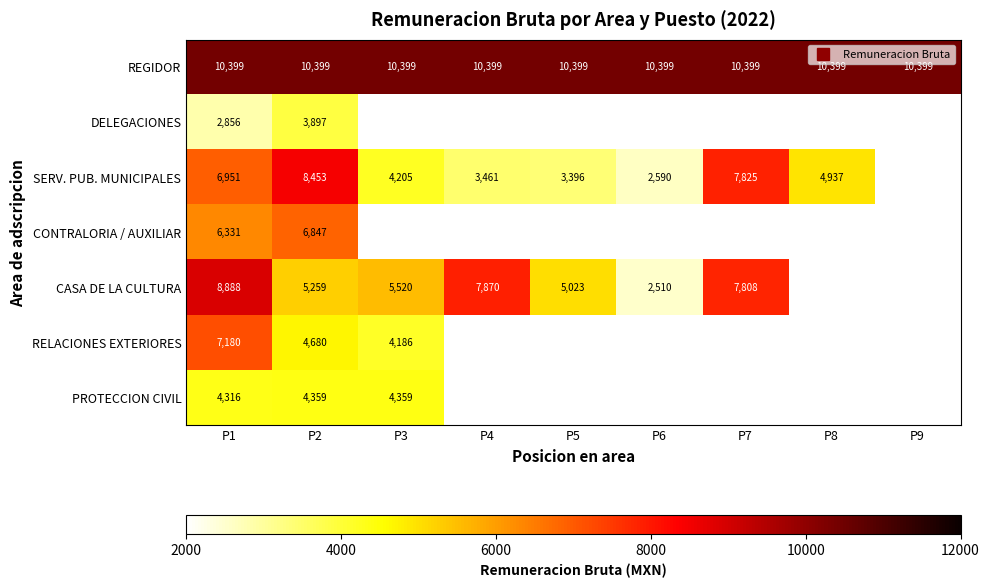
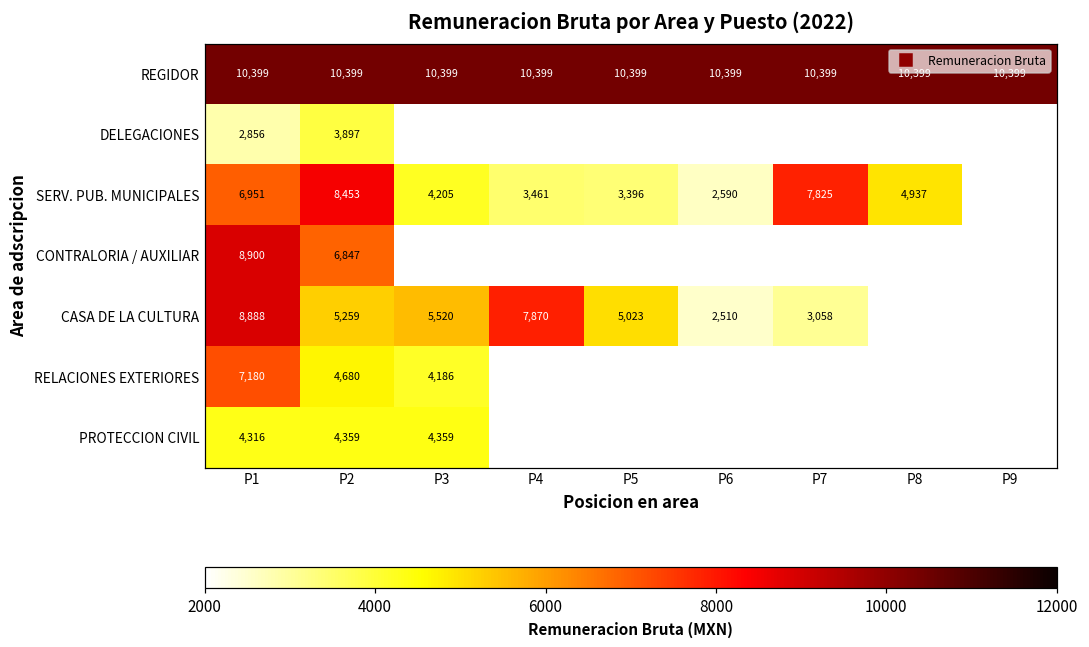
CONTRALORIA / AUXILIAR, P1: 6,331 -> 8,900
CASA DE LA CULTURA, P7: 7,808 -> 3,058
